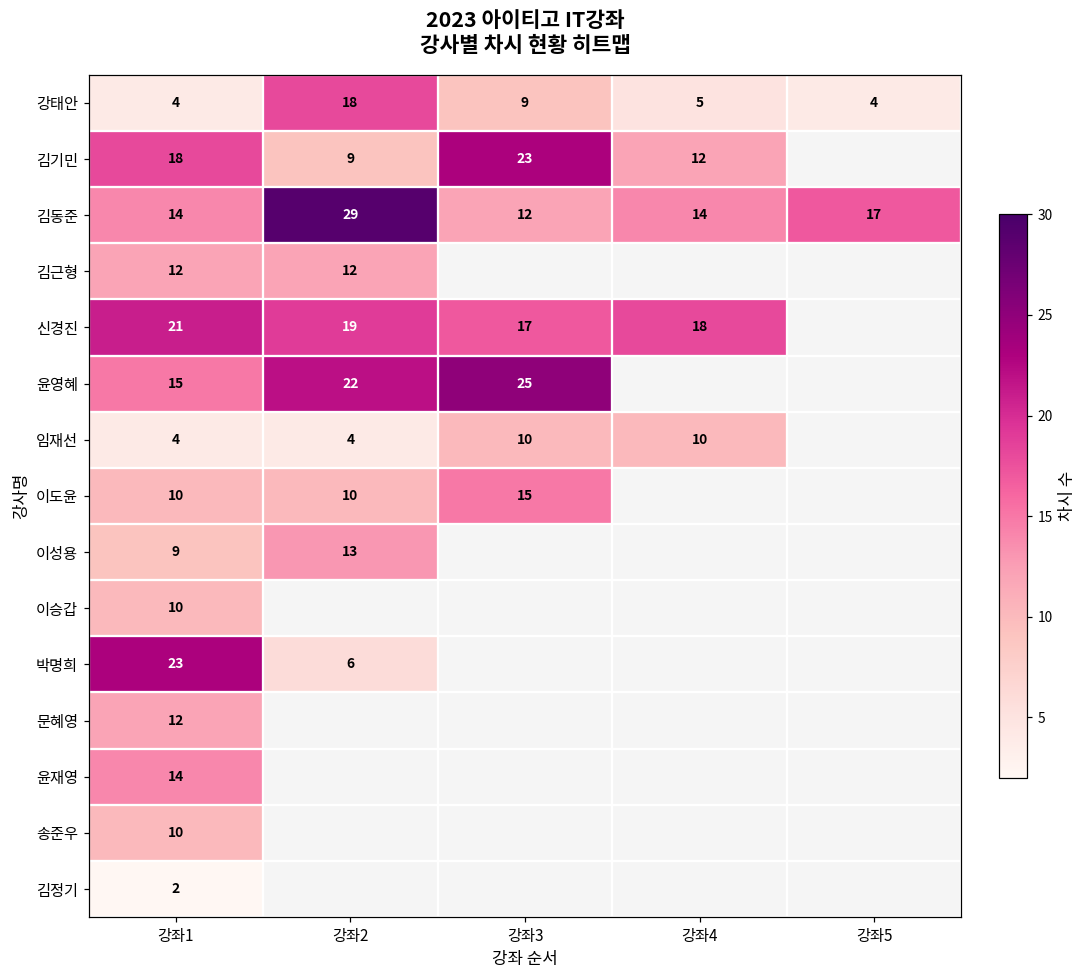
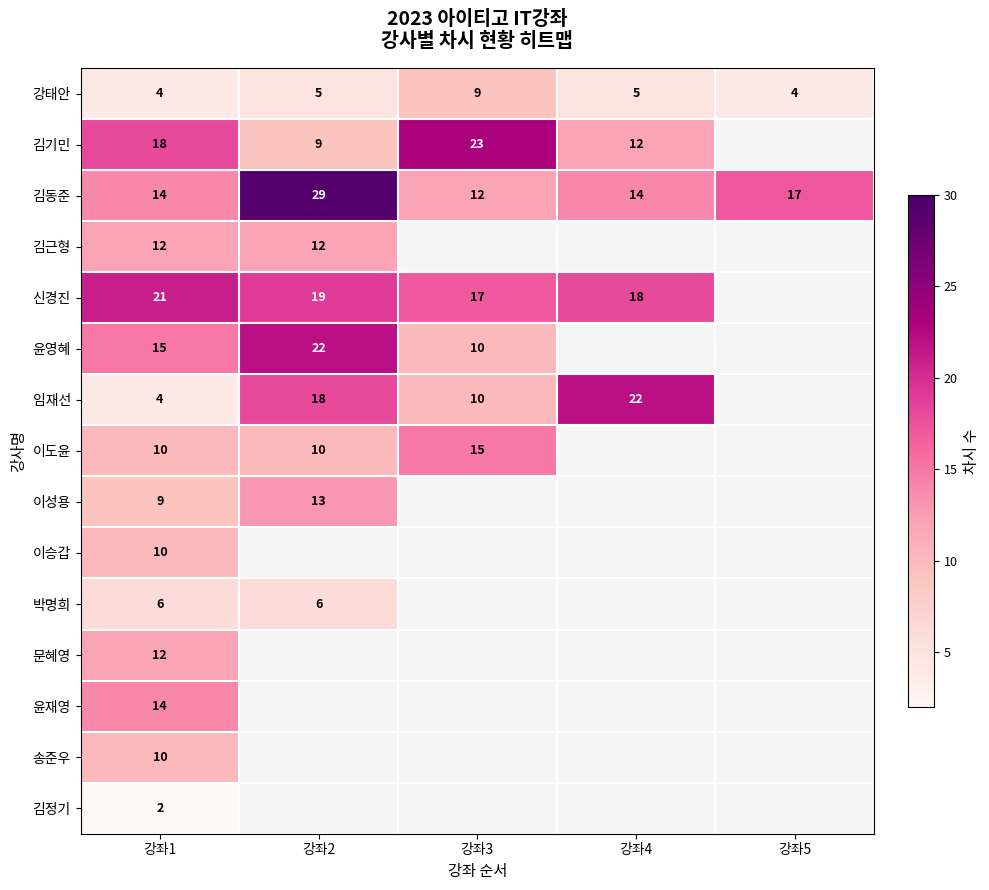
강태안, 강좌2: 18 -> 5
윤영혜, 강좌3: 25 -> 10
임재선, 강좌2: 4 -> 18
임재선, 강좌4: 10 -> 22
박명희, 강좌1: 23 -> 6
